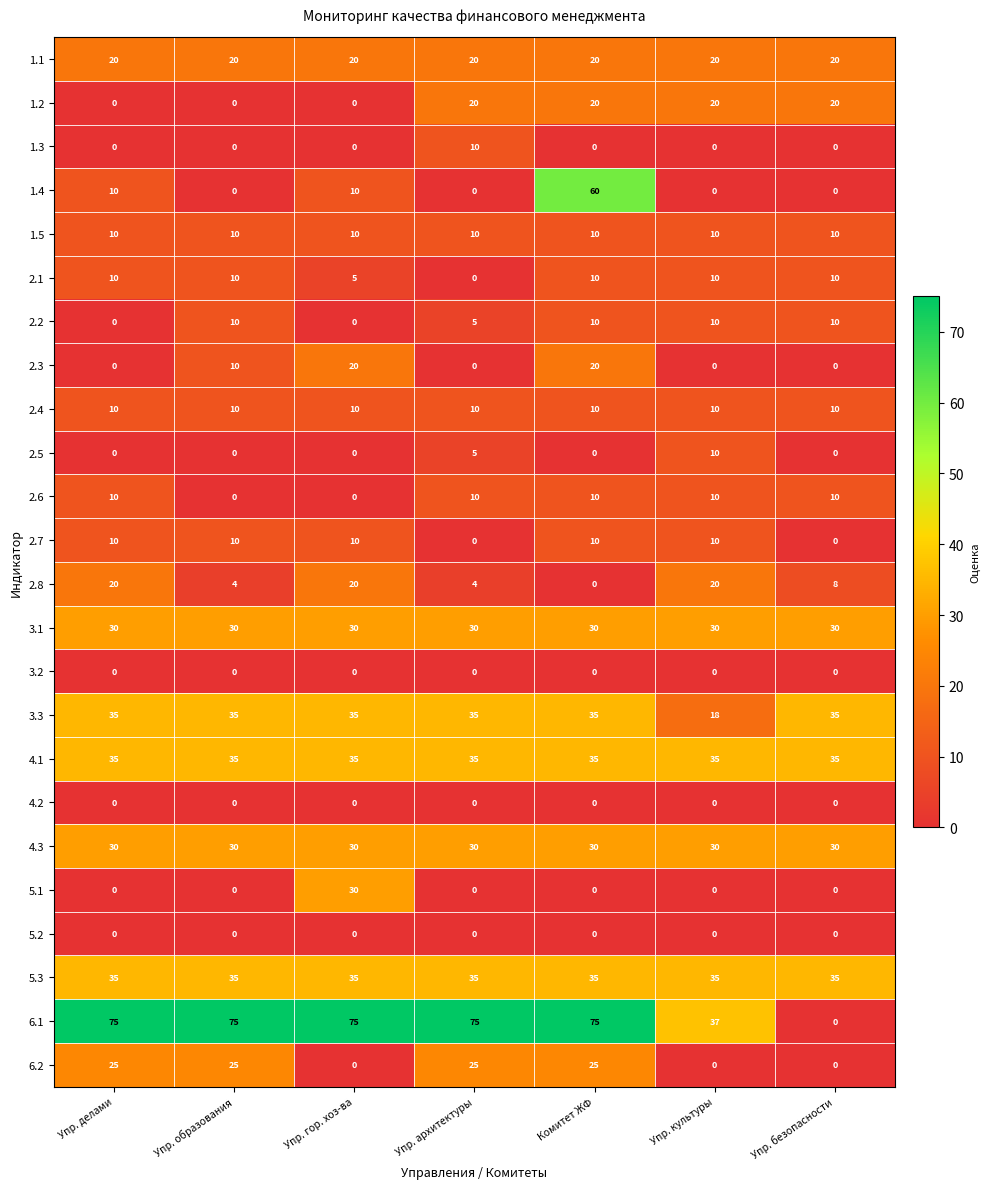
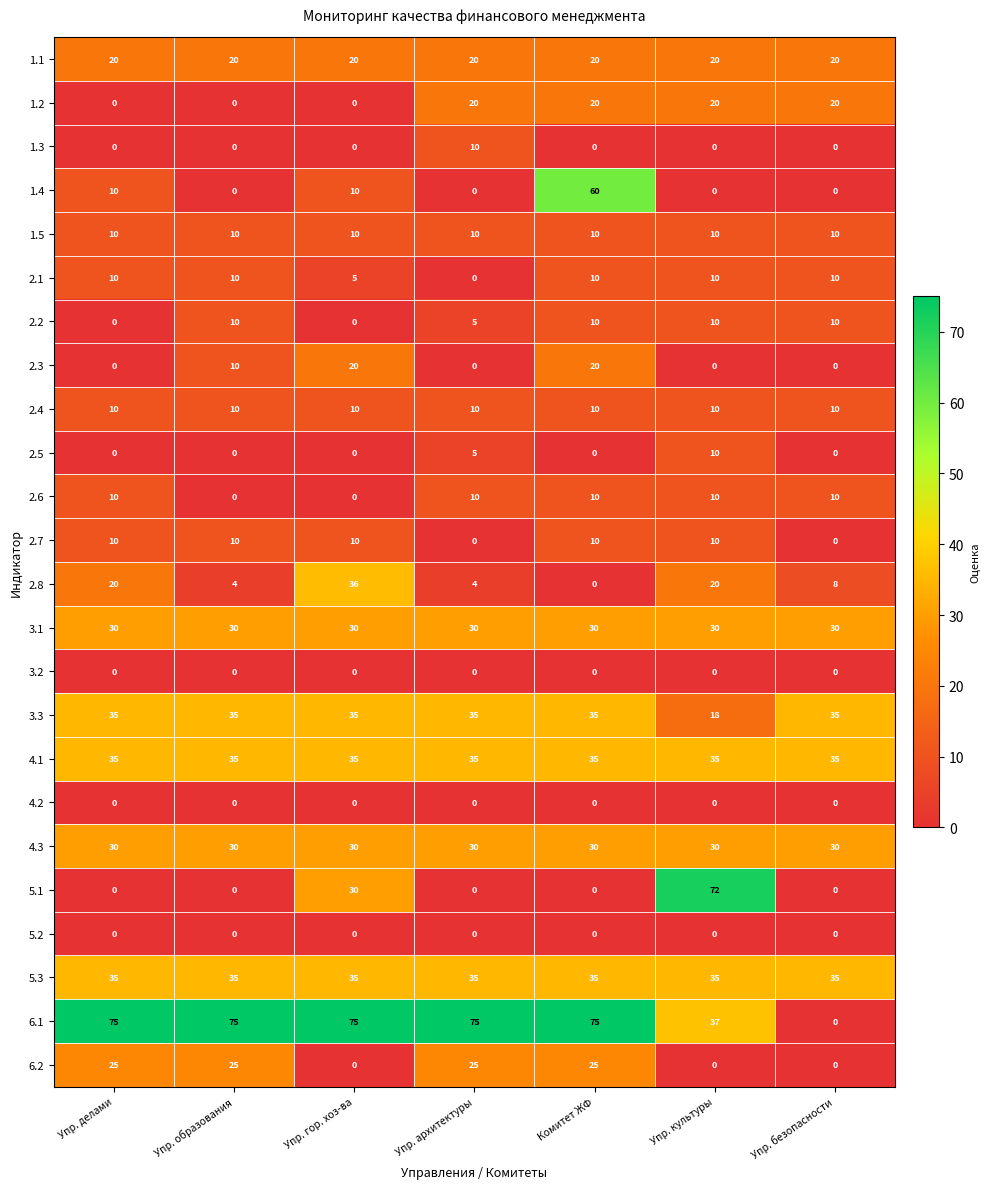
2.8, Упр. гор. хоз-ва: 20 -> 36
5.1, Упр. культуры: 0 -> 72
